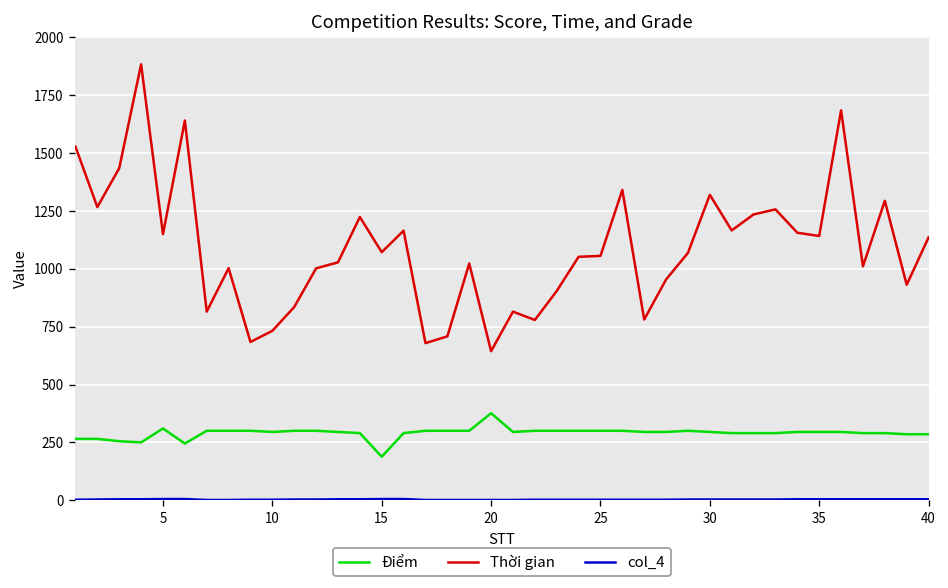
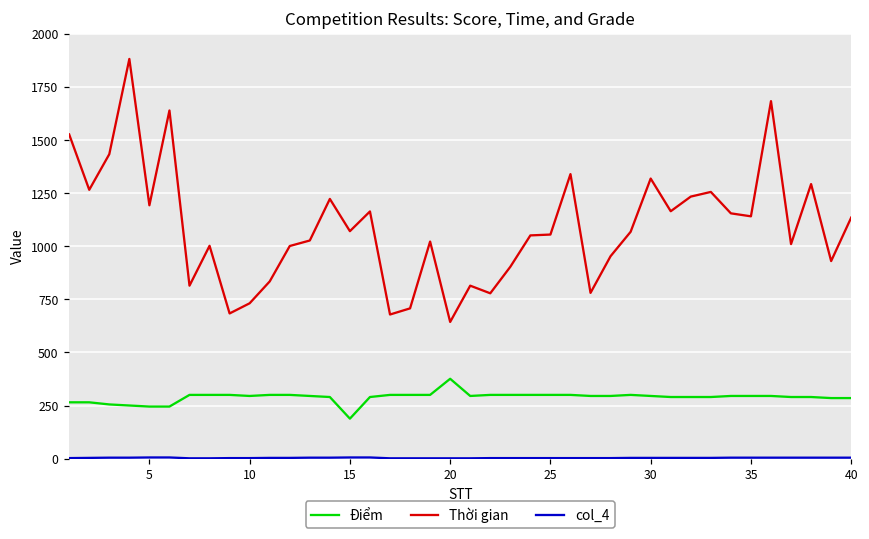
Điểm, 5: 310 -> 250
Thời gian, 5: 1150 -> 1190
